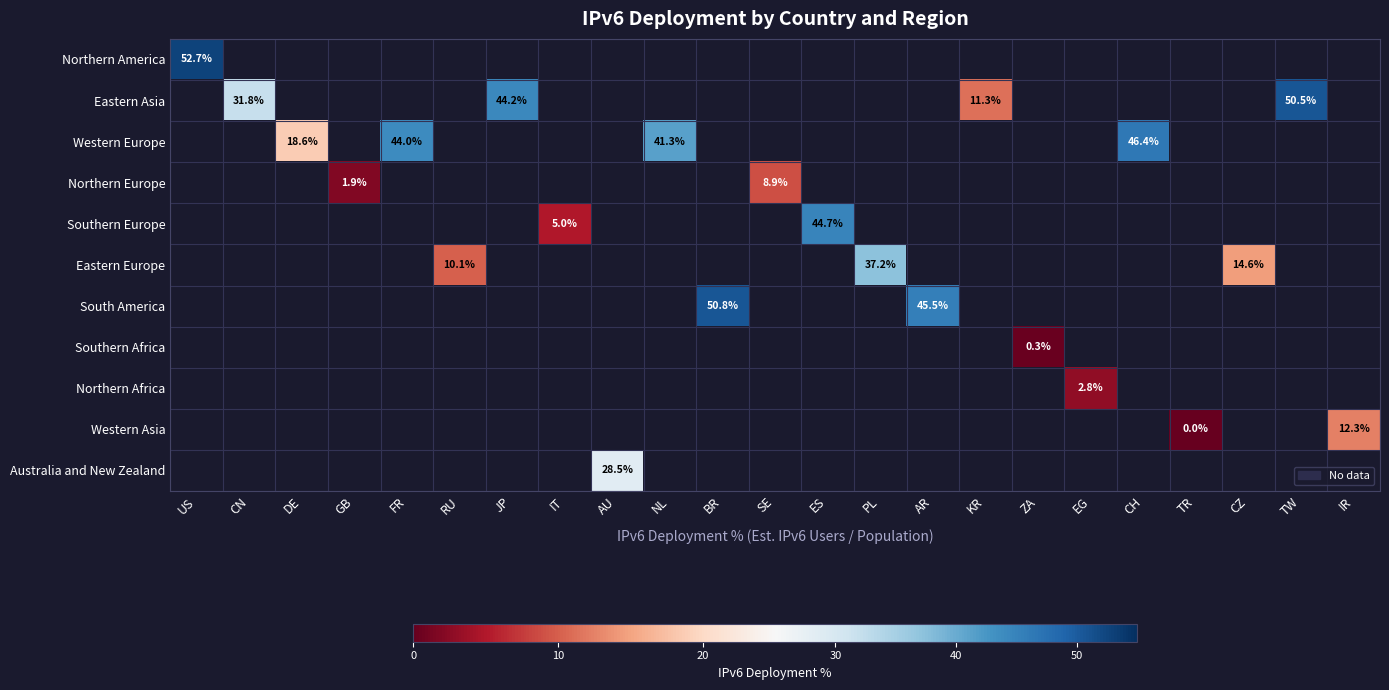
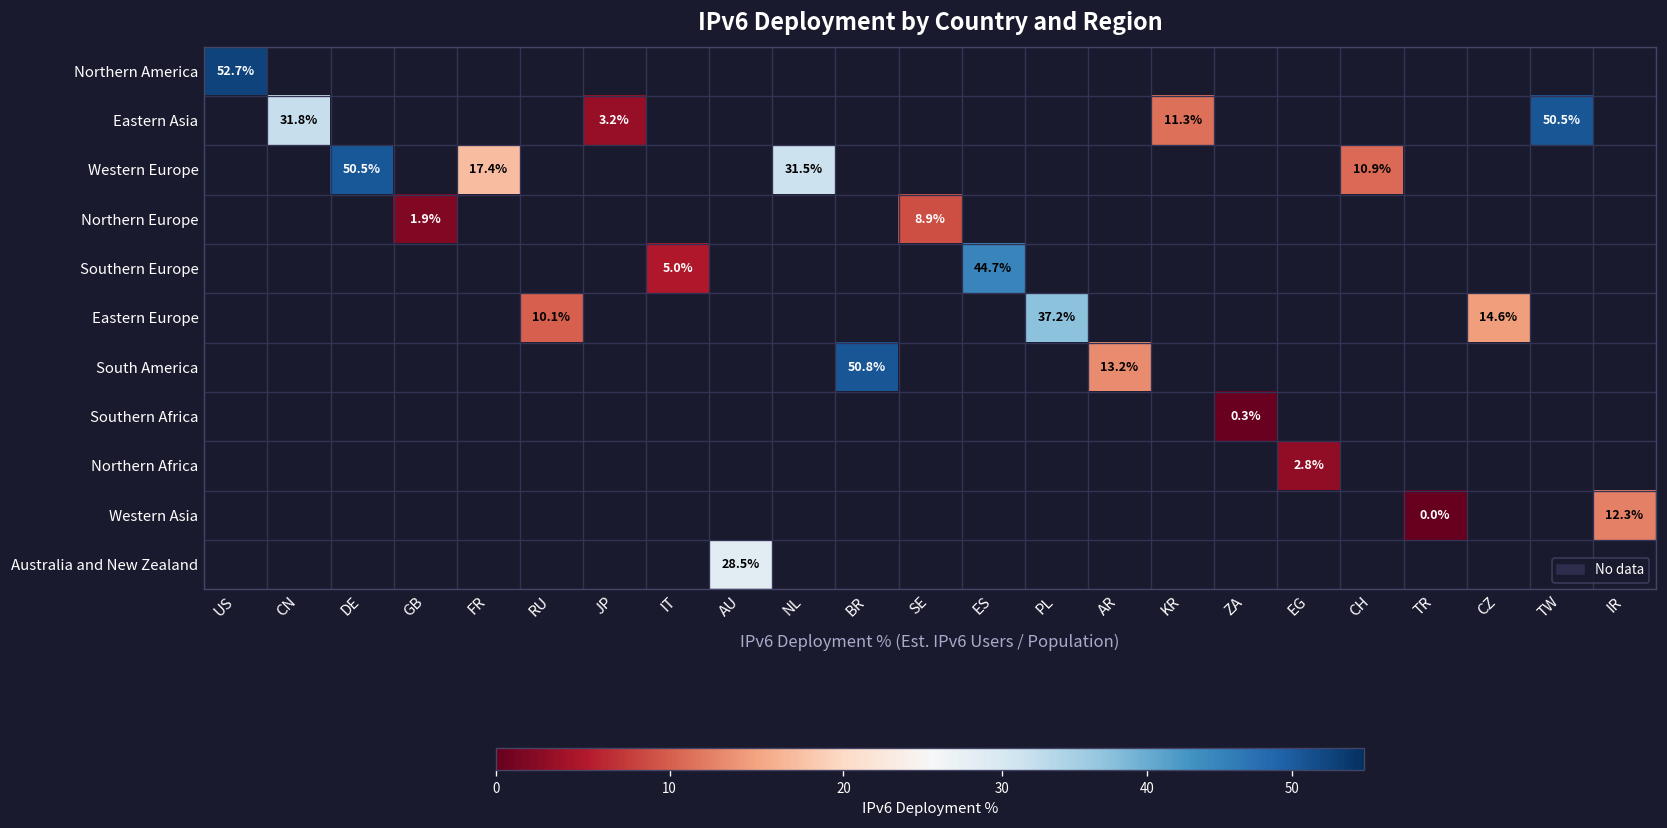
Eastern Asia, JP: 44.2% -> 3.2%
Western Europe, DE: 18.6% -> 50.5%
Western Europe, FR: 44.0% -> 17.4%
Western Europe, NL: 41.3% -> 31.5%
Western Europe, CH: 46.4% -> 10.9%
South America, AR: 45.5% -> 13.2%
